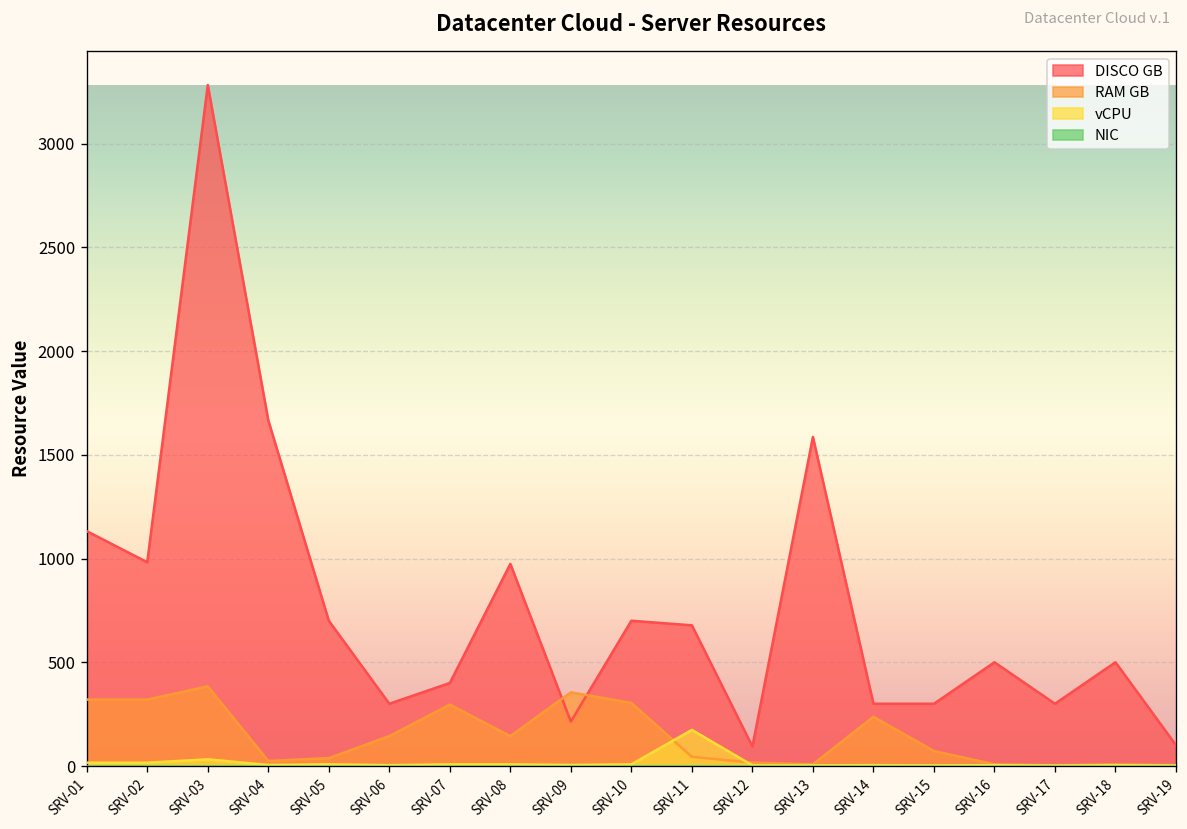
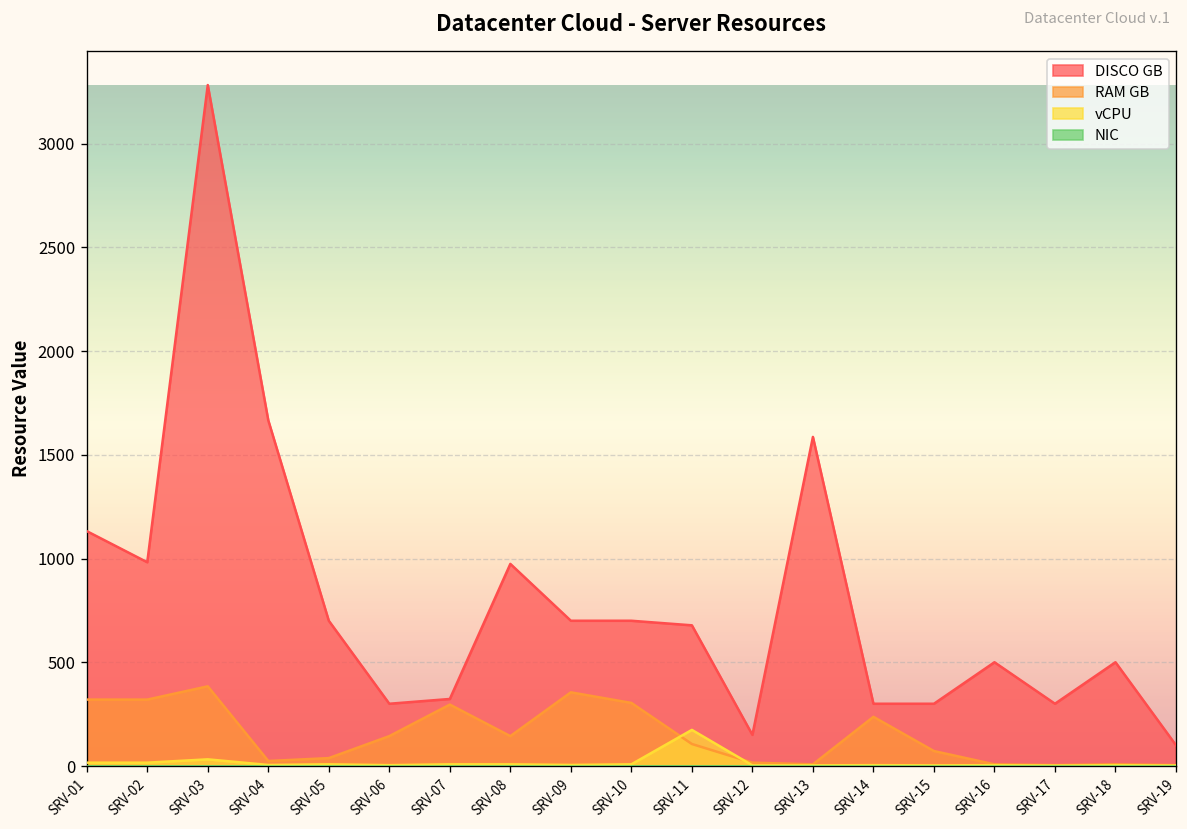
DISCO GB, SRV-07: 400 -> 320
DISCO GB, SRV-09: 210 -> 700
RAM GB, SRV-11: 40 -> 110
DISCO GB, SRV-12: 90 -> 150
